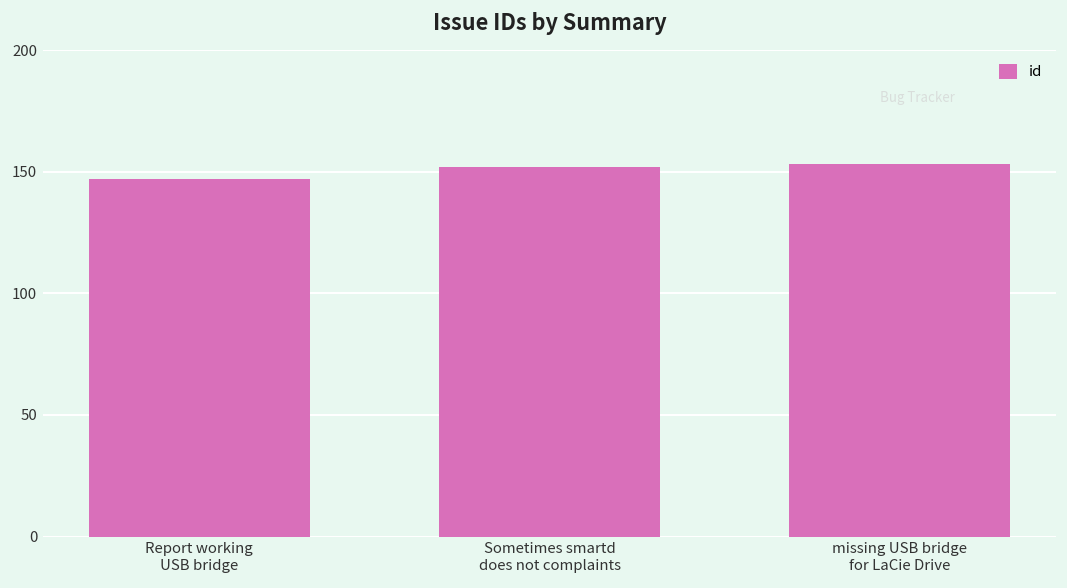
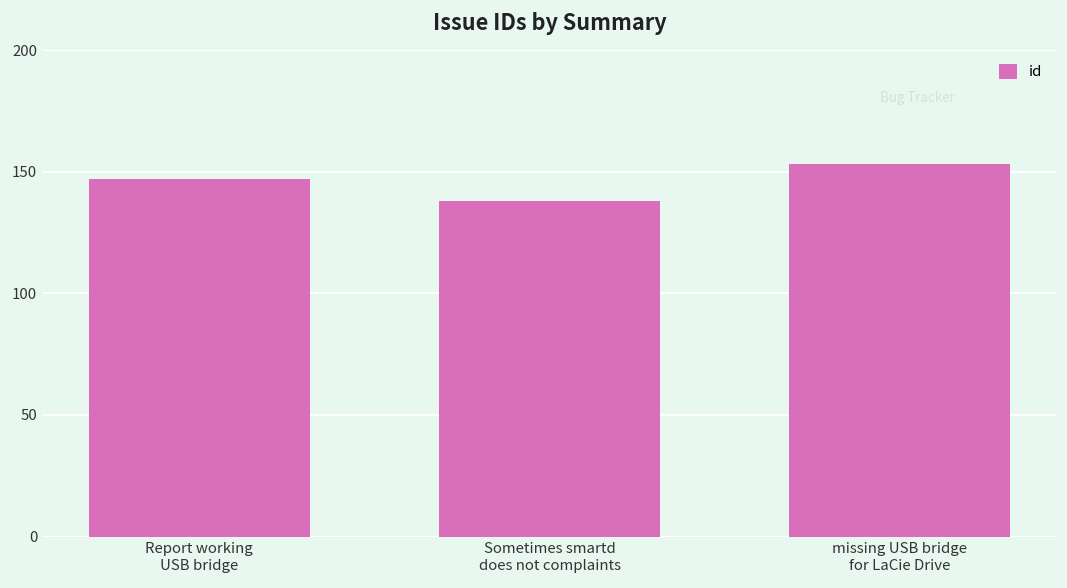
Sometimes smartd does not complaints: 152 -> 138
